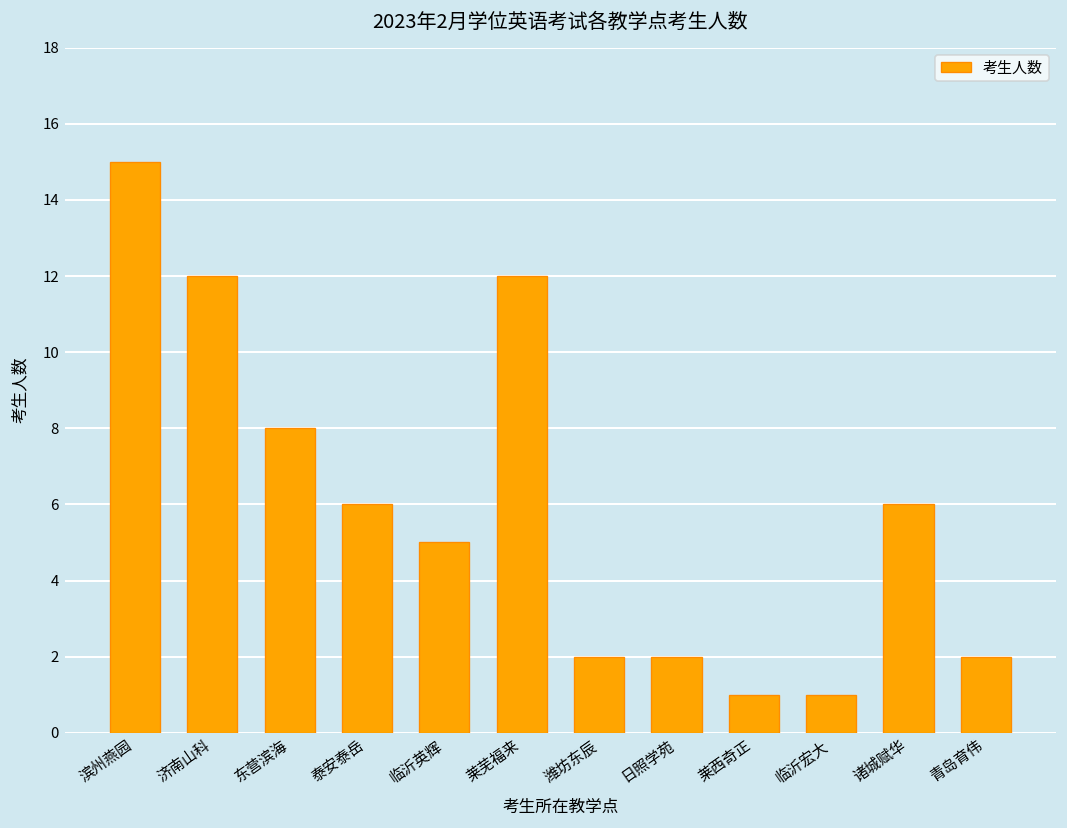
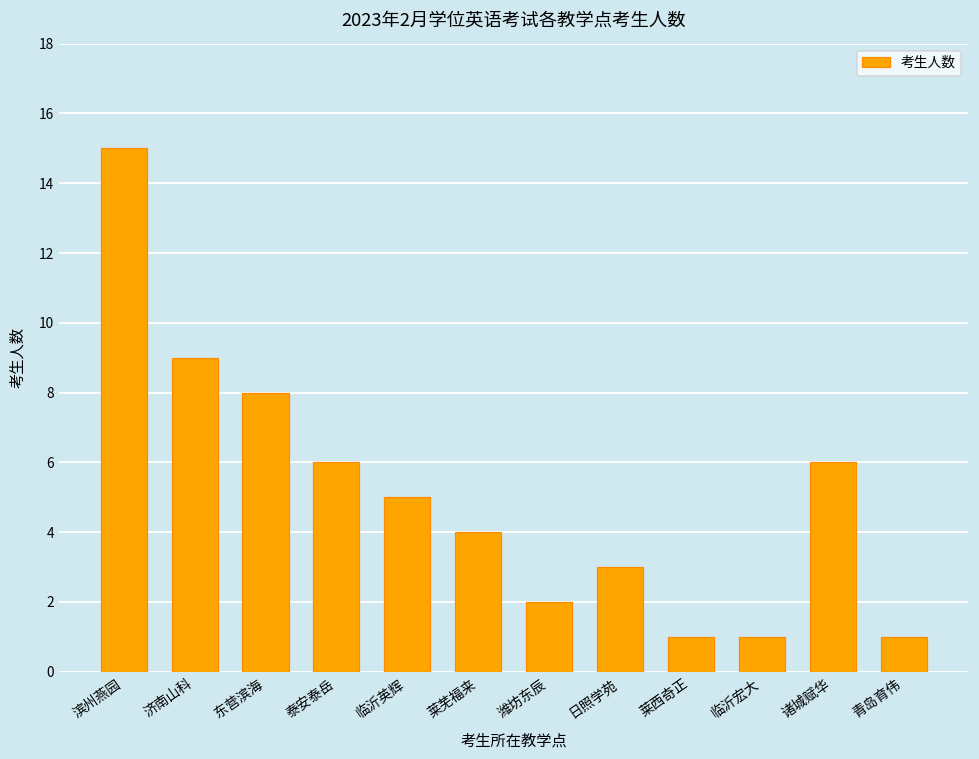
济南山科: 12 -> 9
莱芜福来: 12 -> 4
日照学苑: 2 -> 3
青岛育伟: 2 -> 1
